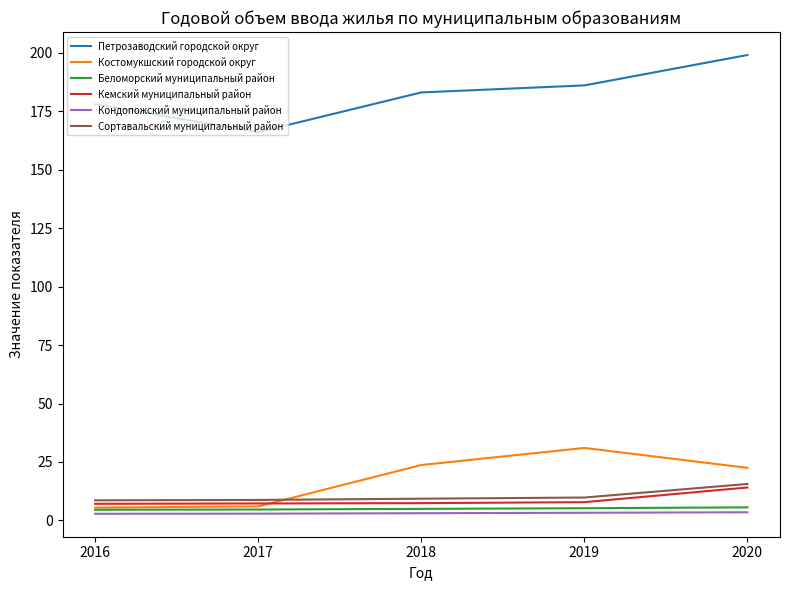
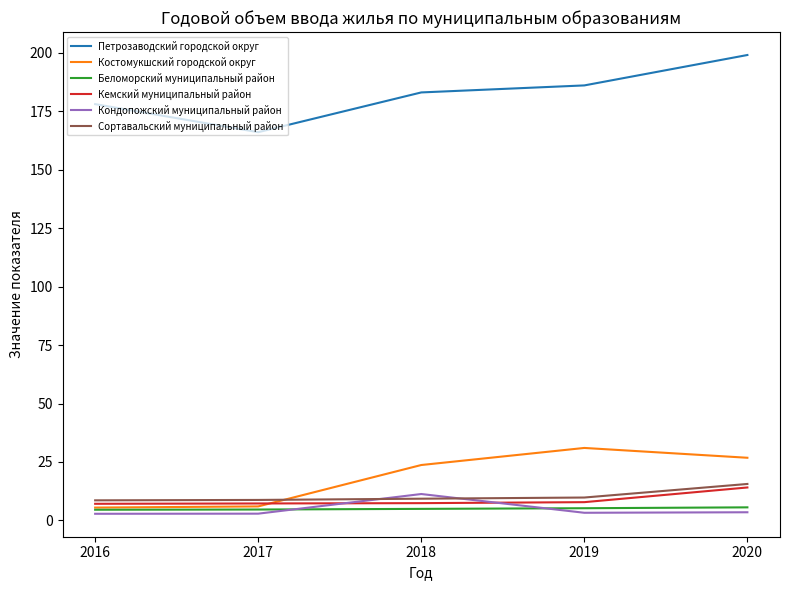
Кондопожский муниципальный район, 2018: 3 -> 11
Костомукшский городской округ, 2020: 23 -> 27
